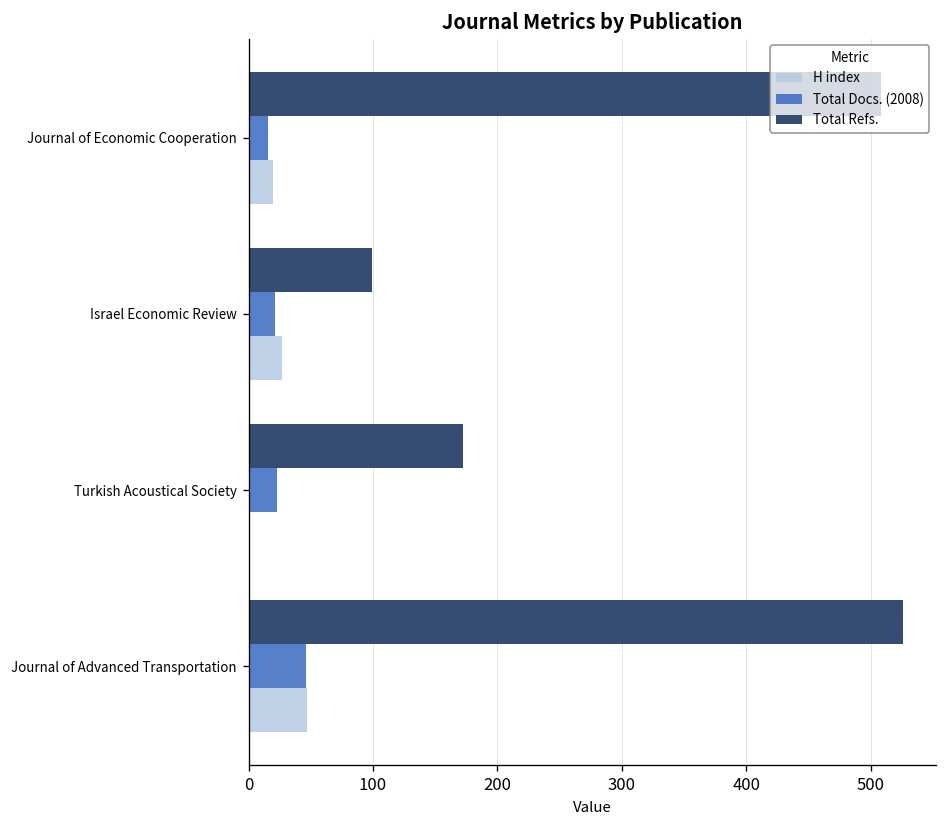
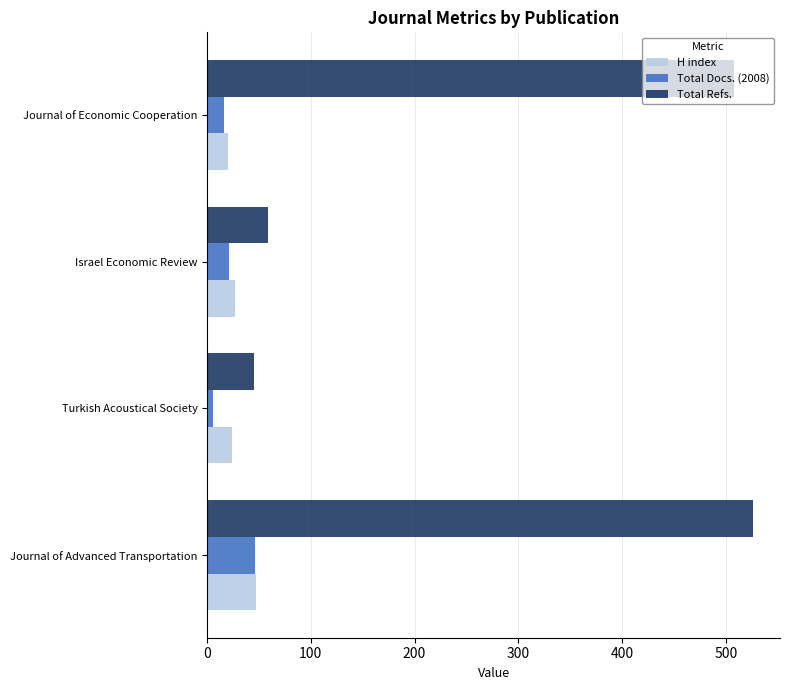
Total Refs., Israel Economic Review: 99 -> 59
Total Refs., Turkish Acoustical Society: 172 -> 45
Total Docs. (2008), Turkish Acoustical Society: 23 -> 6
H index, Turkish Acoustical Society: 0 -> 24
